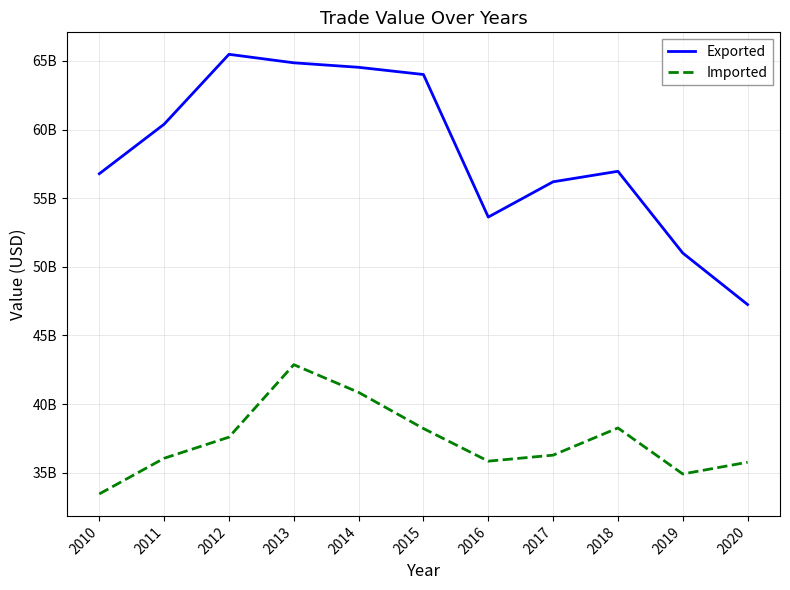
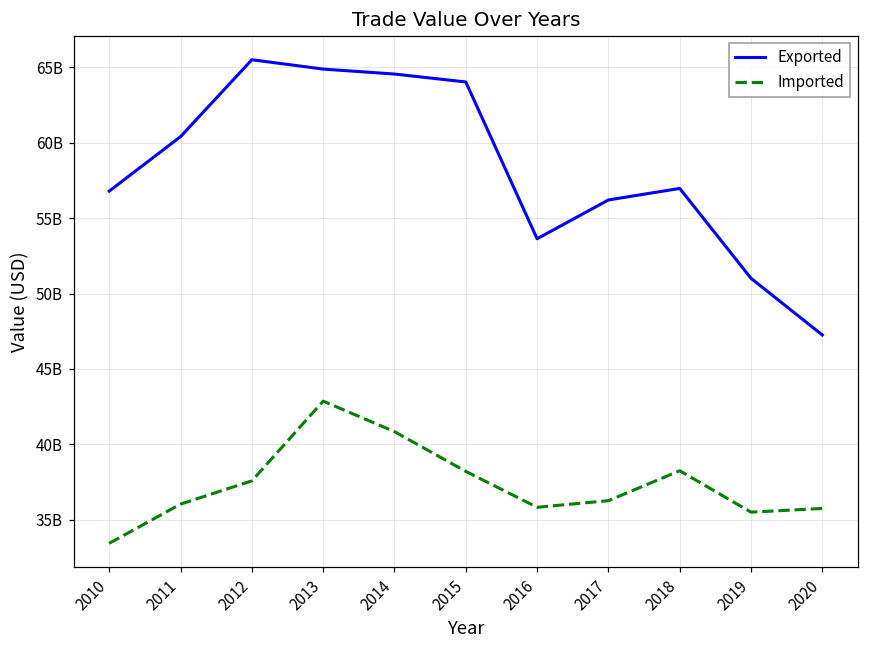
Imported, 2019: 34900000000 -> 35500000000
